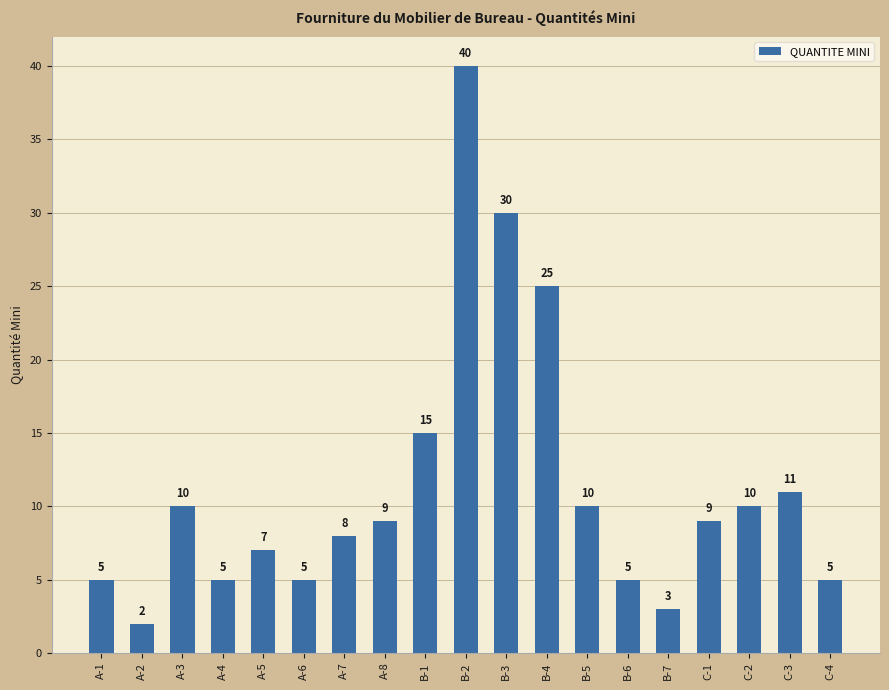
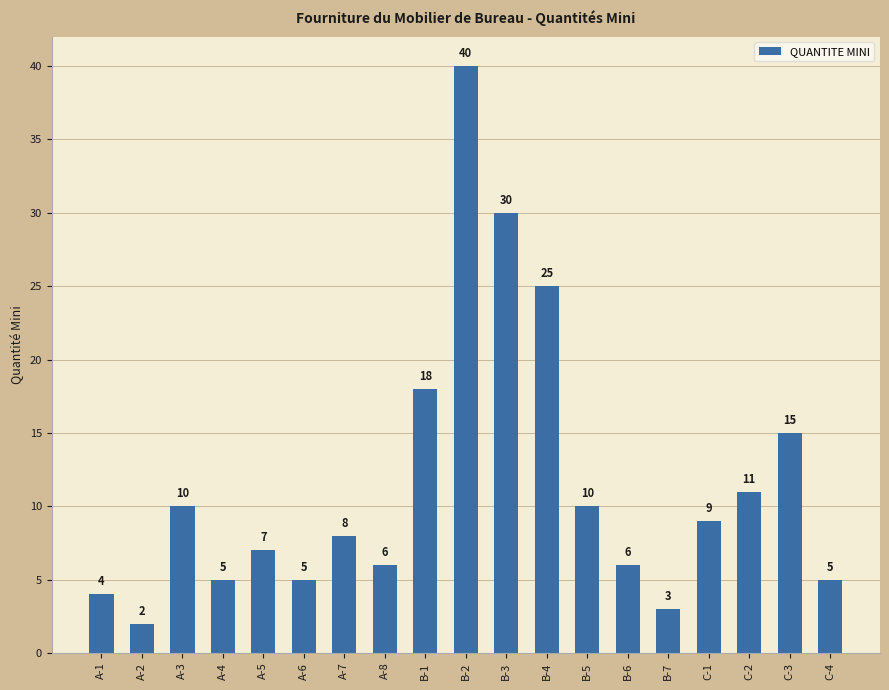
A-1: 5 -> 4
A-8: 9 -> 6
B-1: 15 -> 18
B-6: 5 -> 6
C-2: 10 -> 11
C-3: 11 -> 15
